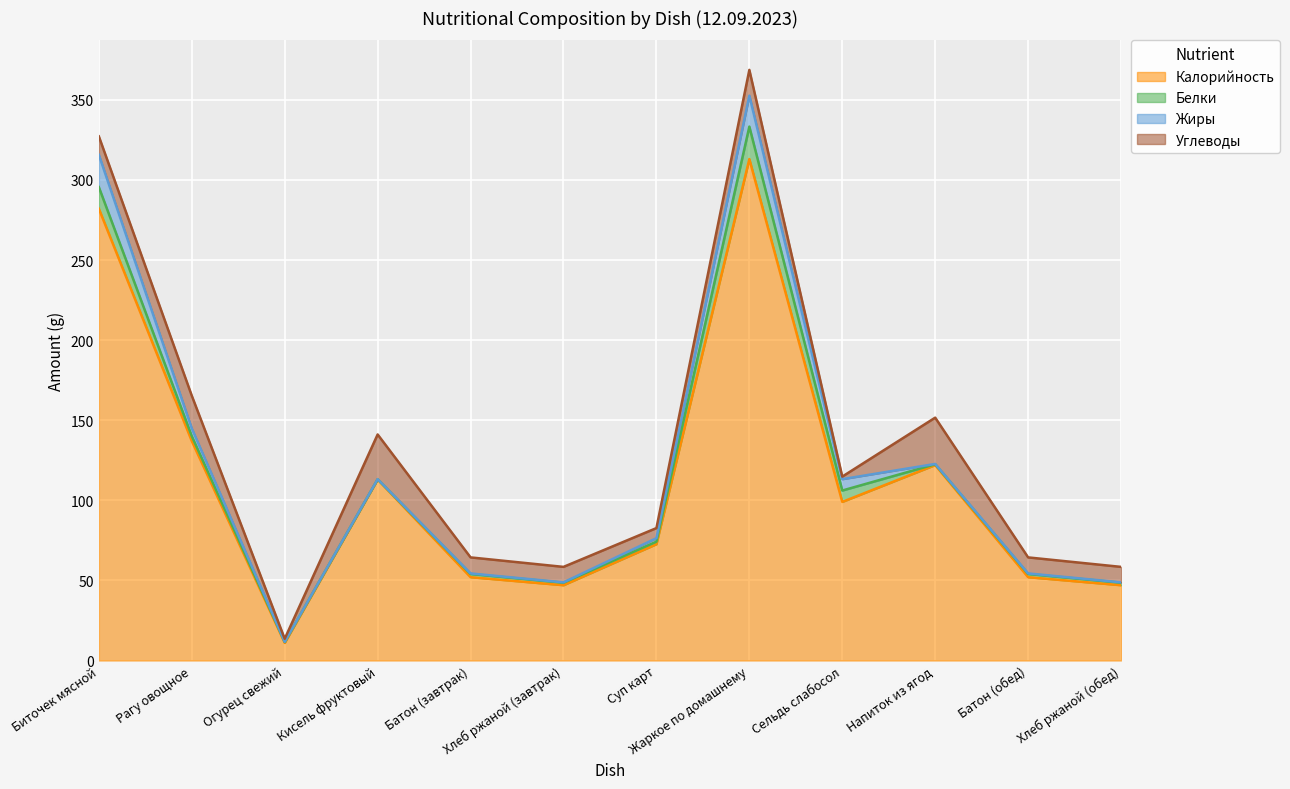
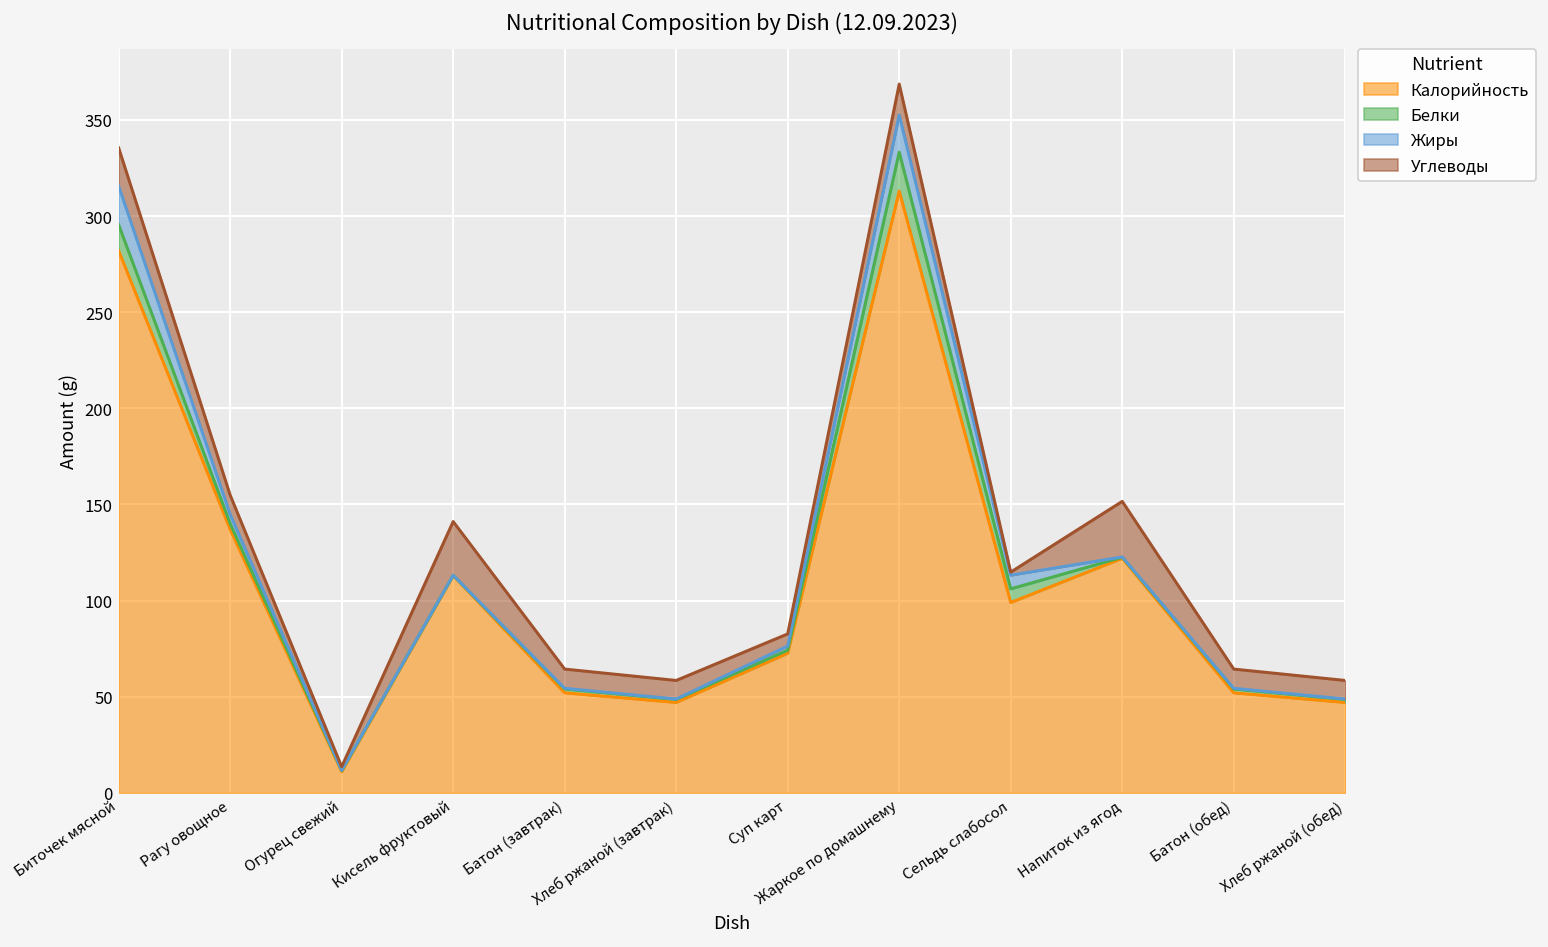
Углеводы, Биточек мясной: 12 -> 20
Углеводы, Рагу овощное: 20 -> 10
